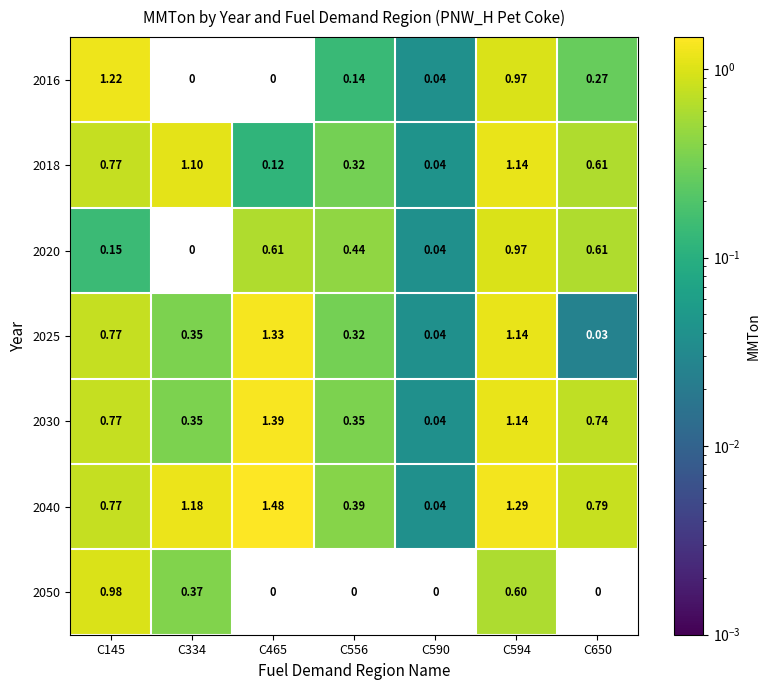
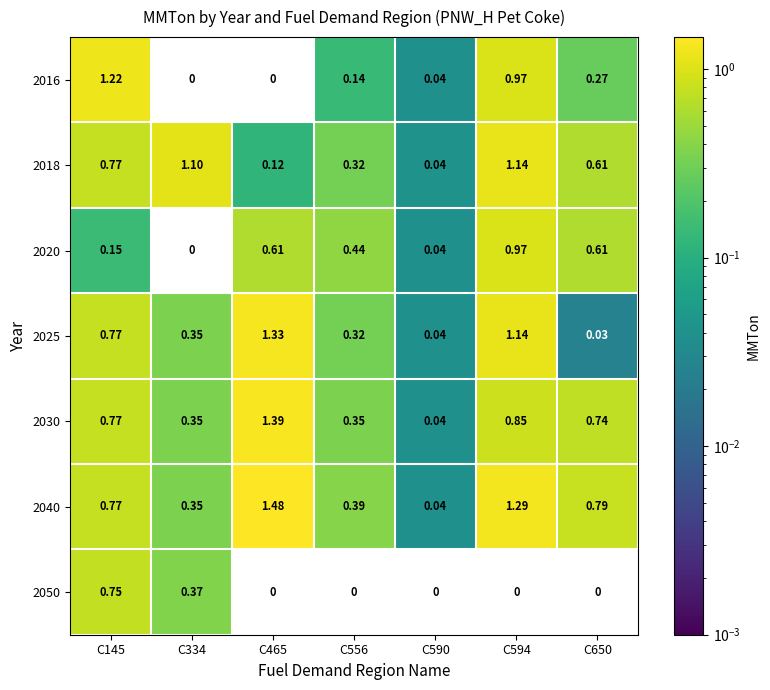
2030, C594: 1.14 -> 0.85
2040, C334: 1.18 -> 0.35
2050, C145: 0.98 -> 0.75
2050, C594: 0.60 -> 0
